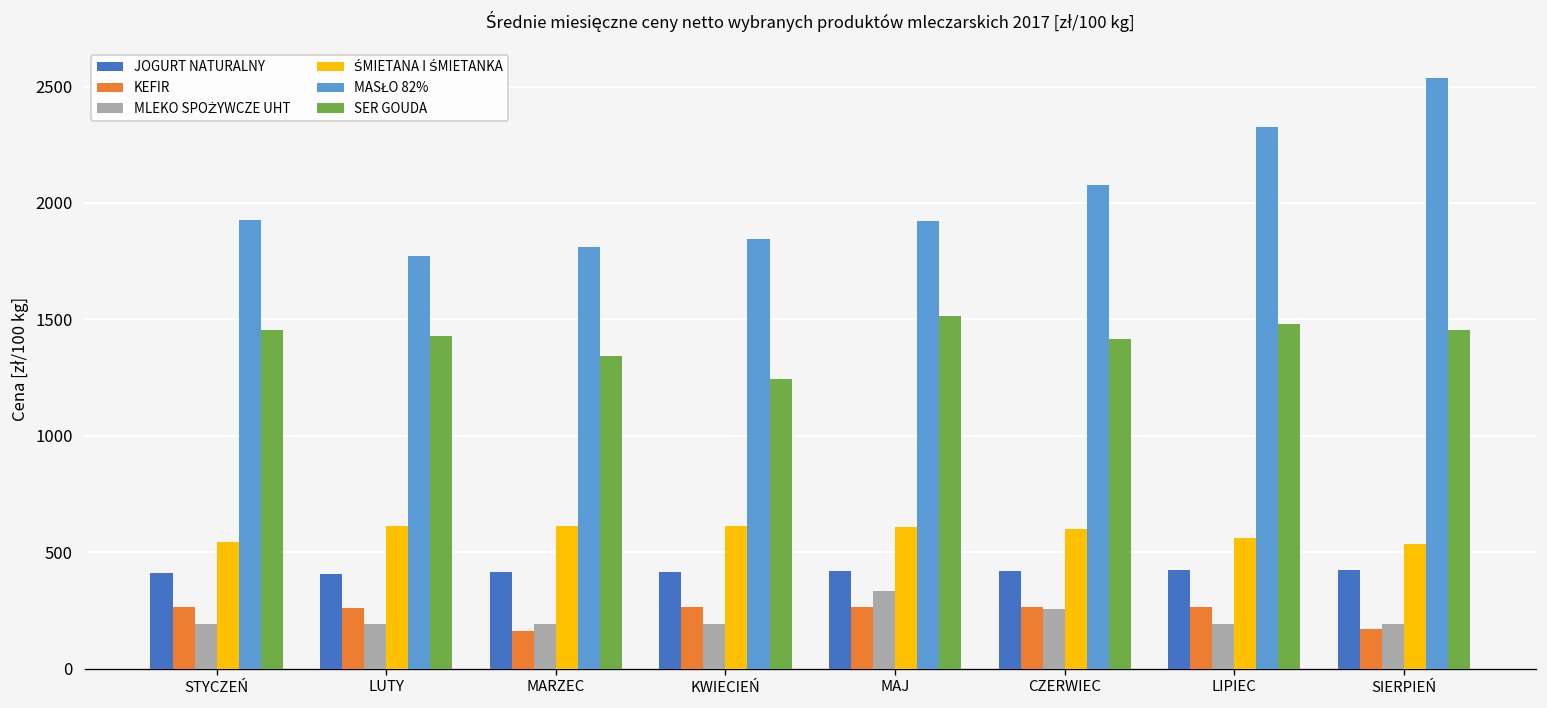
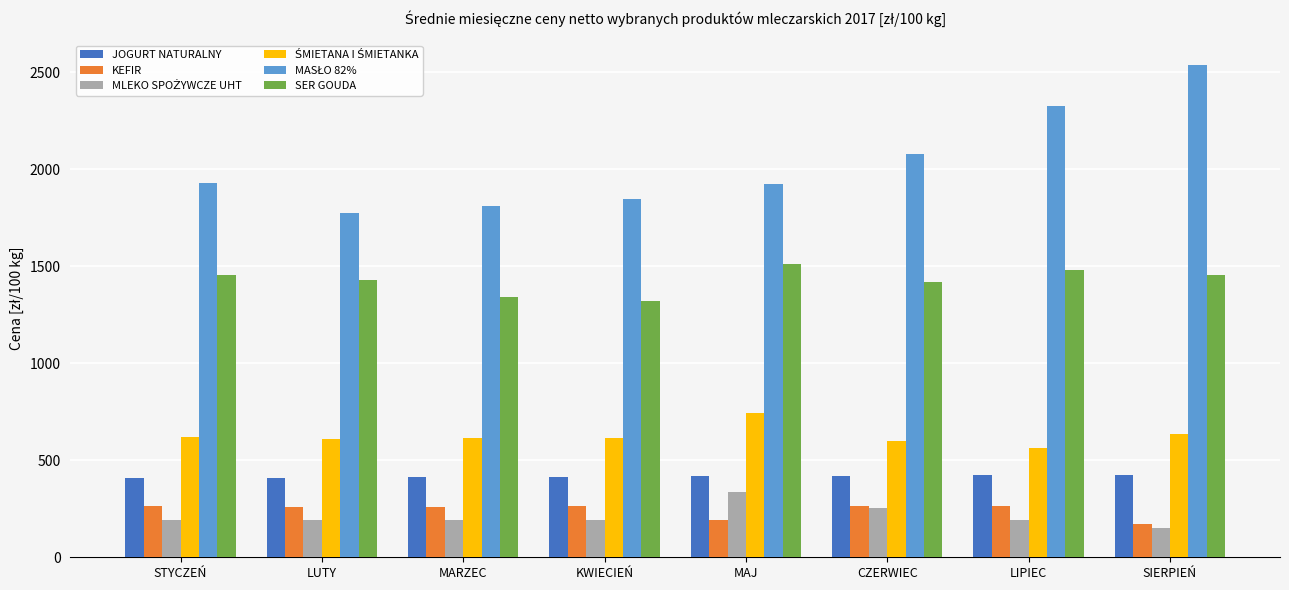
ŚMIETANA I ŚMIETANKA, STYCZEŃ: 540 -> 620
KEFIR, MARZEC: 160 -> 260
SER GOUDA, KWIECIEŃ: 1240 -> 1320
KEFIR, MAJ: 270 -> 190
ŚMIETANA I ŚMIETANKA, MAJ: 610 -> 740
MLEKO SPOŻYWCZE UHT, SIERPIEŃ: 190 -> 150
ŚMIETANA I ŚMIETANKA, SIERPIEŃ: 540 -> 640
